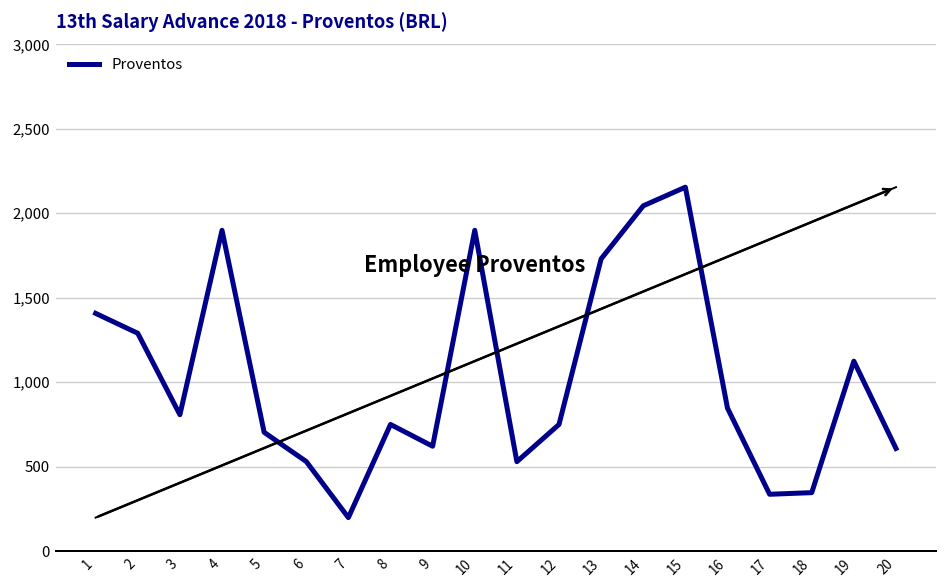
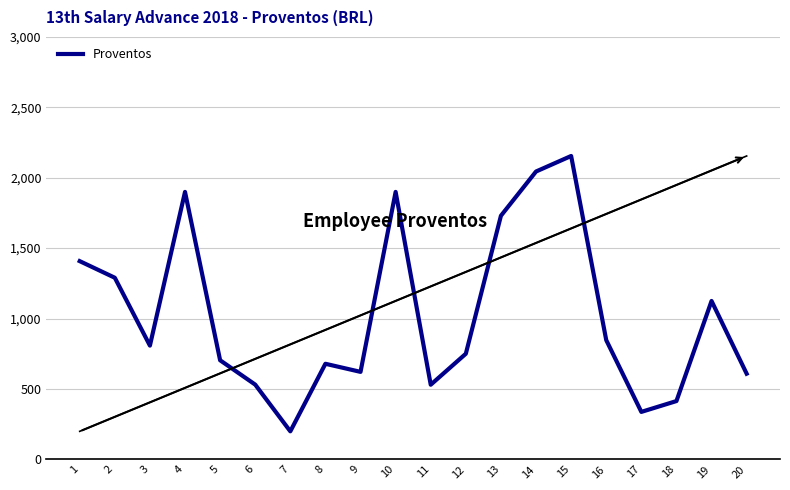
Proventos, 8: 750 -> 680
Proventos, 18: 350 -> 410
